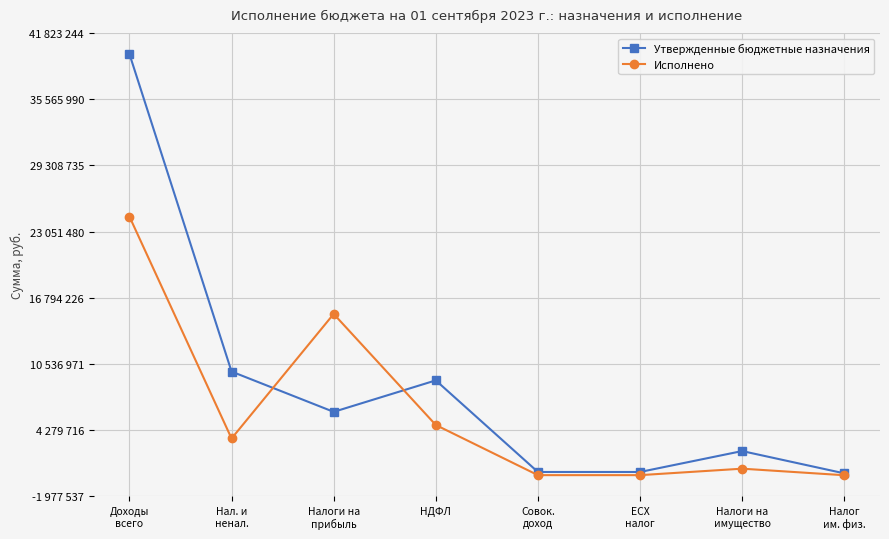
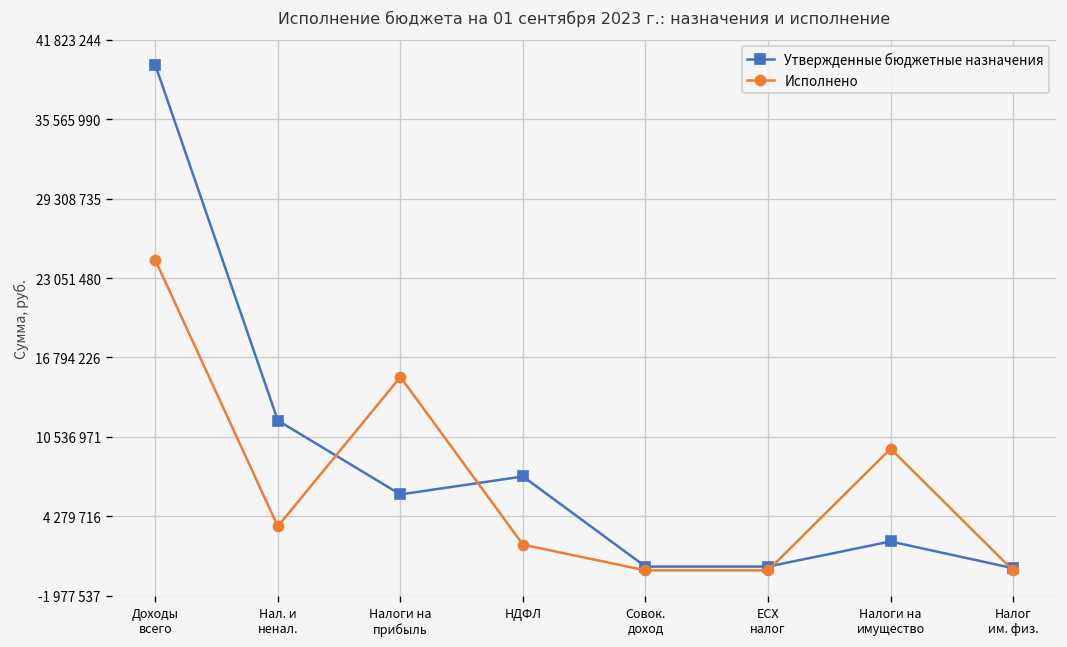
Утвержденные бюджетные назначения, Нал. и ненал.: 9800000 -> 11800000
Утвержденные бюджетные назначения, НДФЛ: 9000000 -> 7400000
Исполнено, НДФЛ: 4800000 -> 2000000
Исполнено, Налоги на имущество: 600000 -> 9600000
